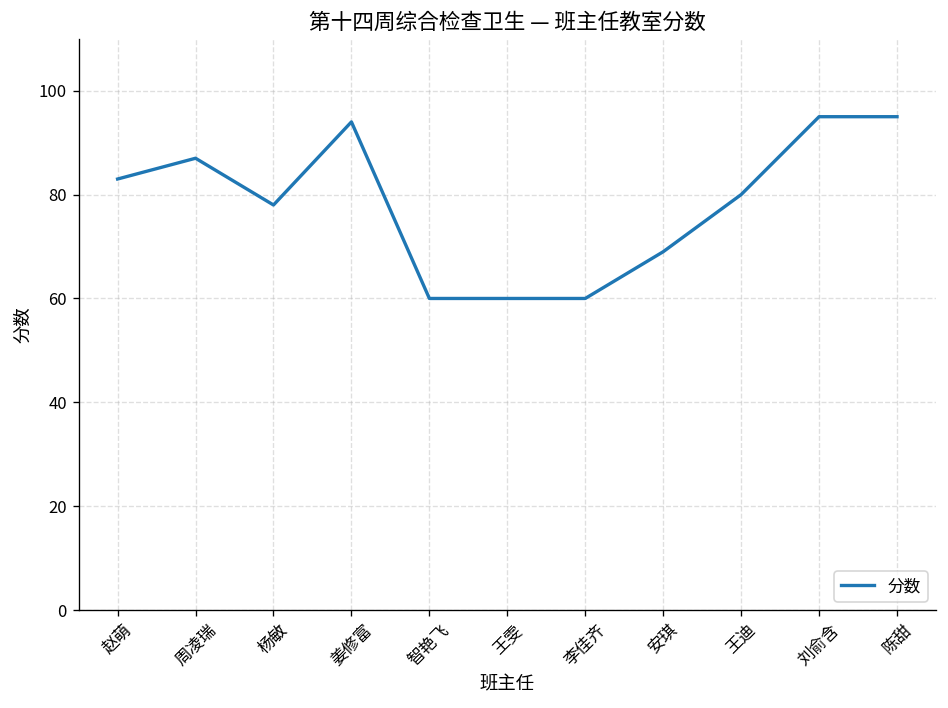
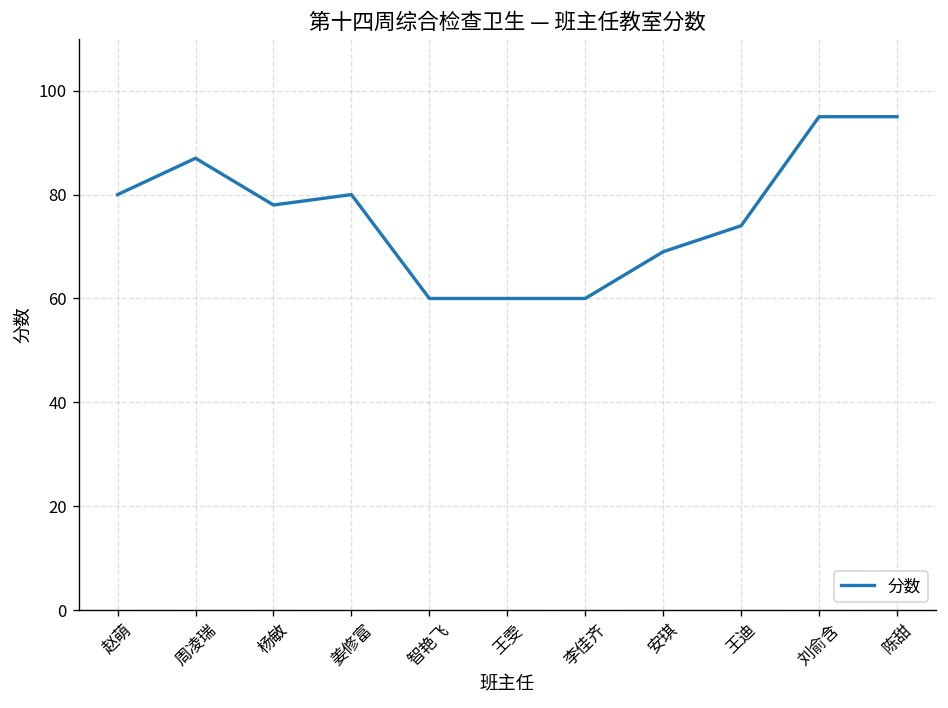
赵萌: 83 -> 80
姜修富: 94 -> 80
王迪: 80 -> 74
